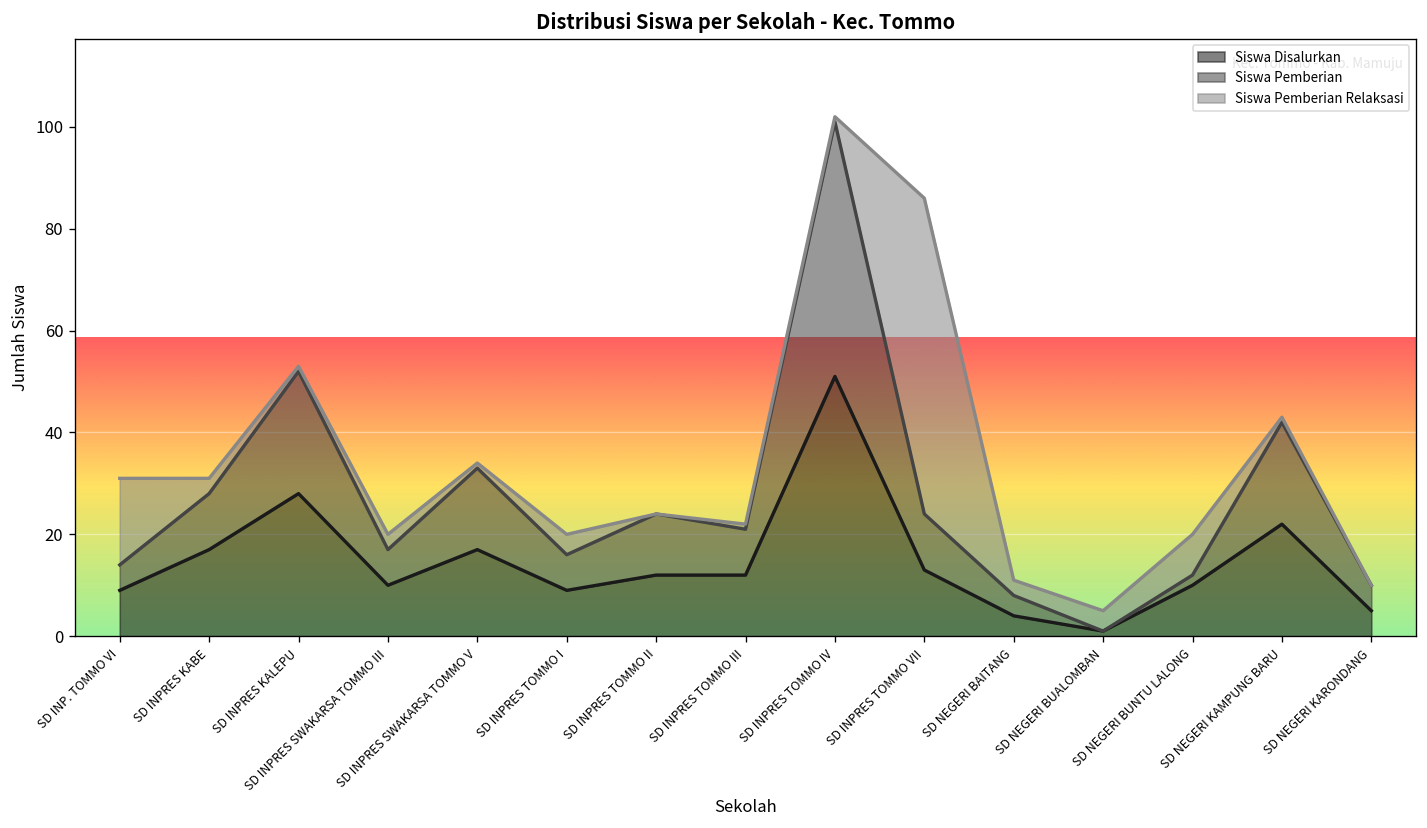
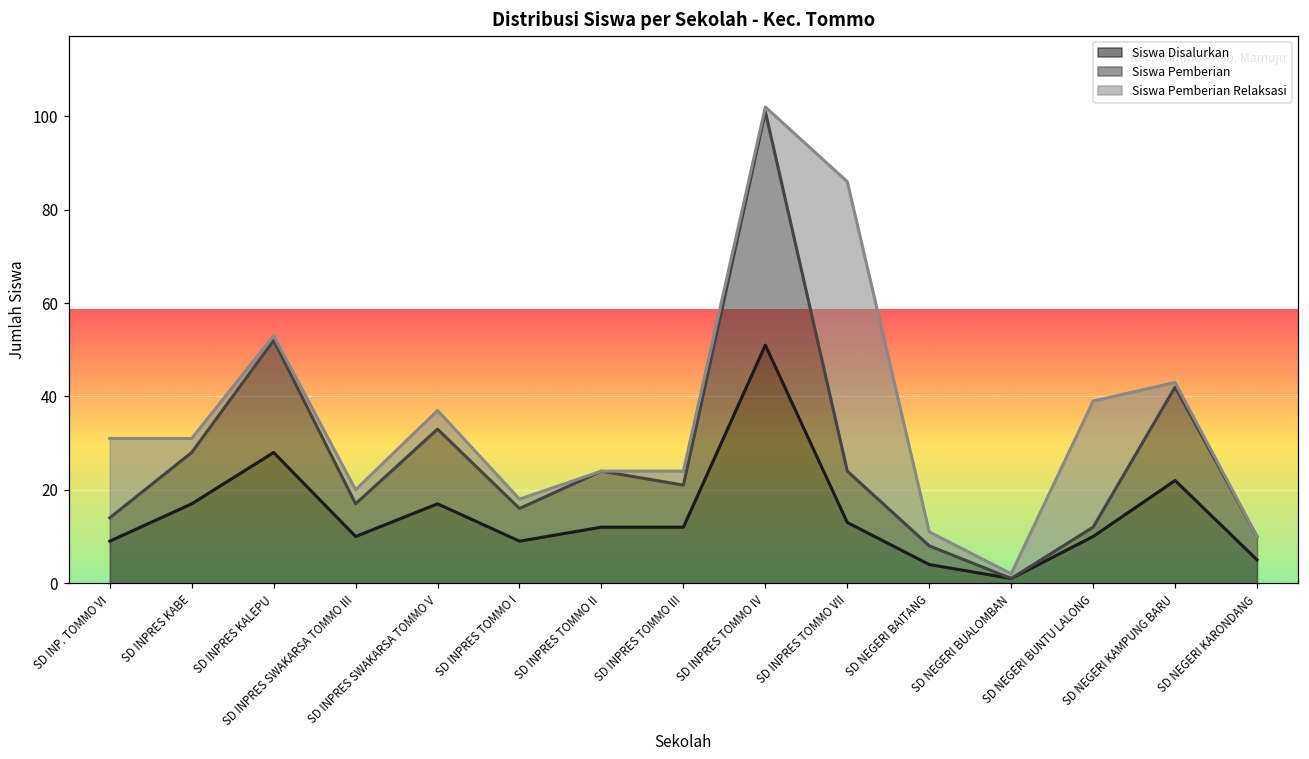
Siswa Pemberian Relaksasi, SD INPRES SWAKARSA TOMMO V: 1 -> 4
Siswa Pemberian Relaksasi, SD INPRES TOMMO I: 4 -> 2
Siswa Pemberian Relaksasi, SD INPRES TOMMO III: 1 -> 3
Siswa Pemberian Relaksasi, SD NEGERI BUALOMBAN: 4 -> 1
Siswa Pemberian Relaksasi, SD NEGERI BUNTU LALONG: 8 -> 27
